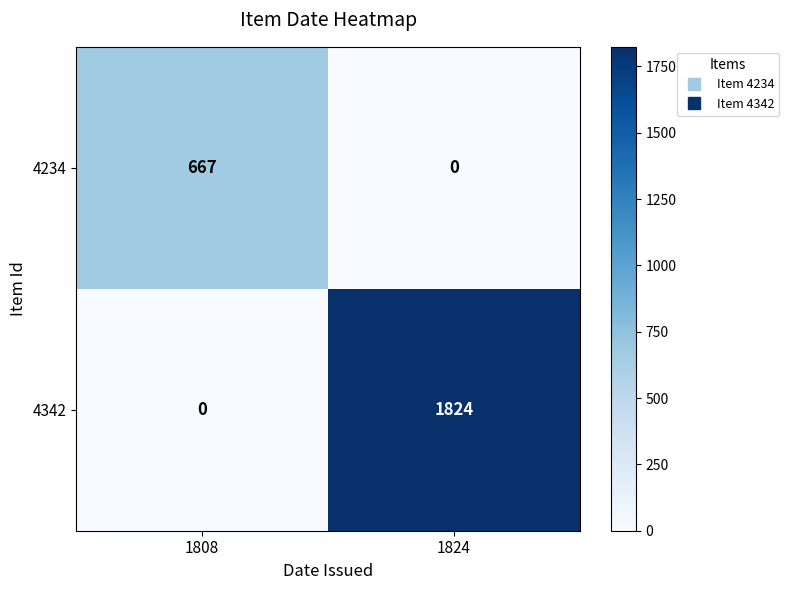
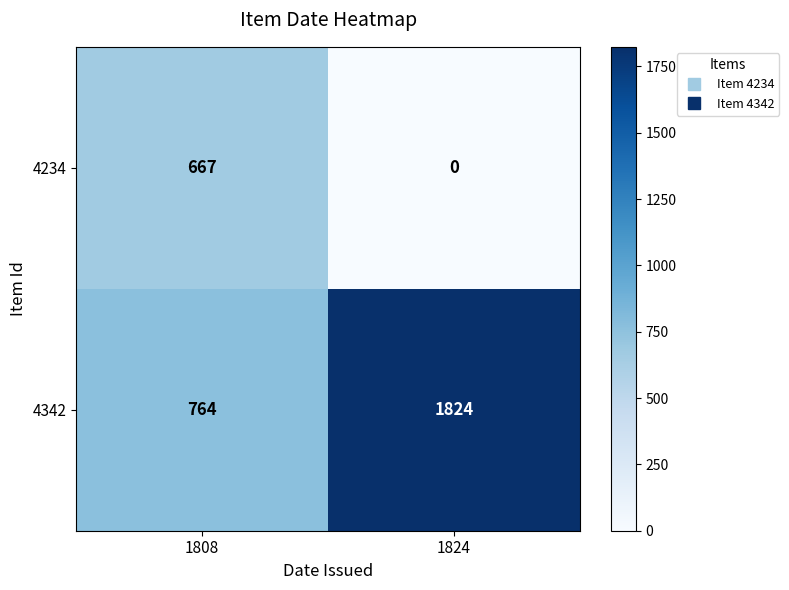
4342, 1808: 0 -> 764
